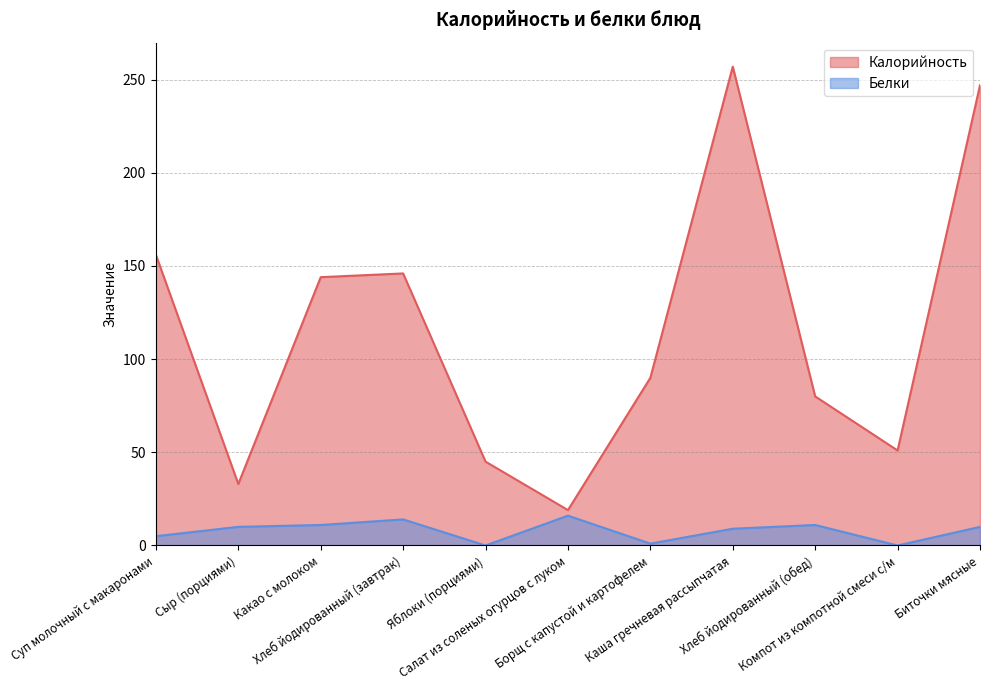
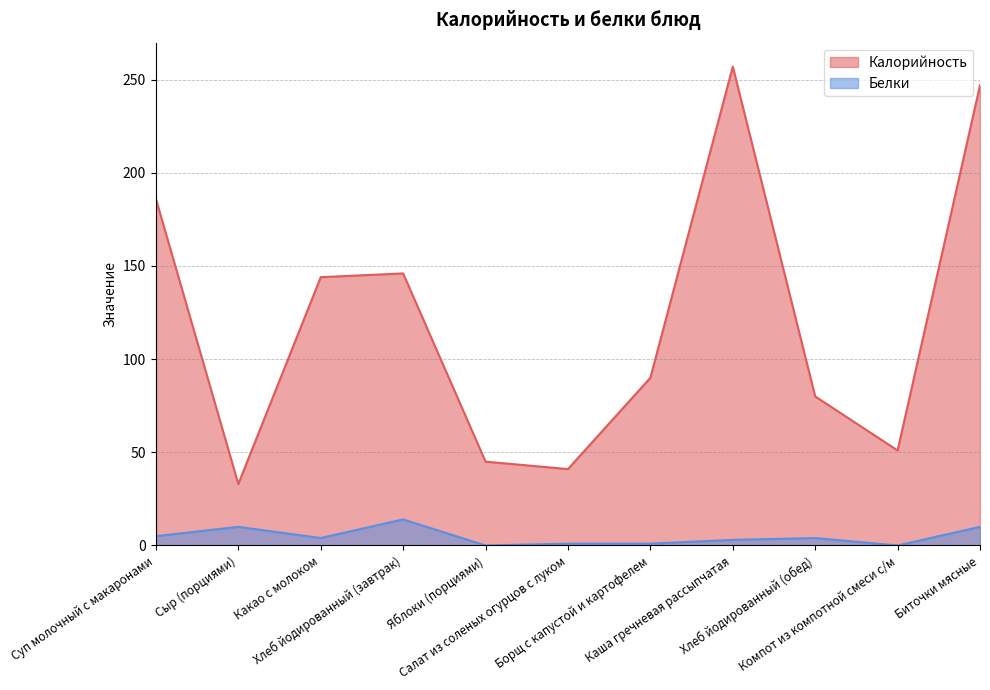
Калорийность, Суп молочный с макаронами: 156 -> 186
Белки, Какао с молоком: 11 -> 4
Калорийность, Салат из соленых огурцов с луком: 19 -> 41
Белки, Салат из соленых огурцов с луком: 16 -> 1
Белки, Каша гречневая рассыпчатая: 9 -> 3
Белки, Хлеб йодированный (обед): 11 -> 4
